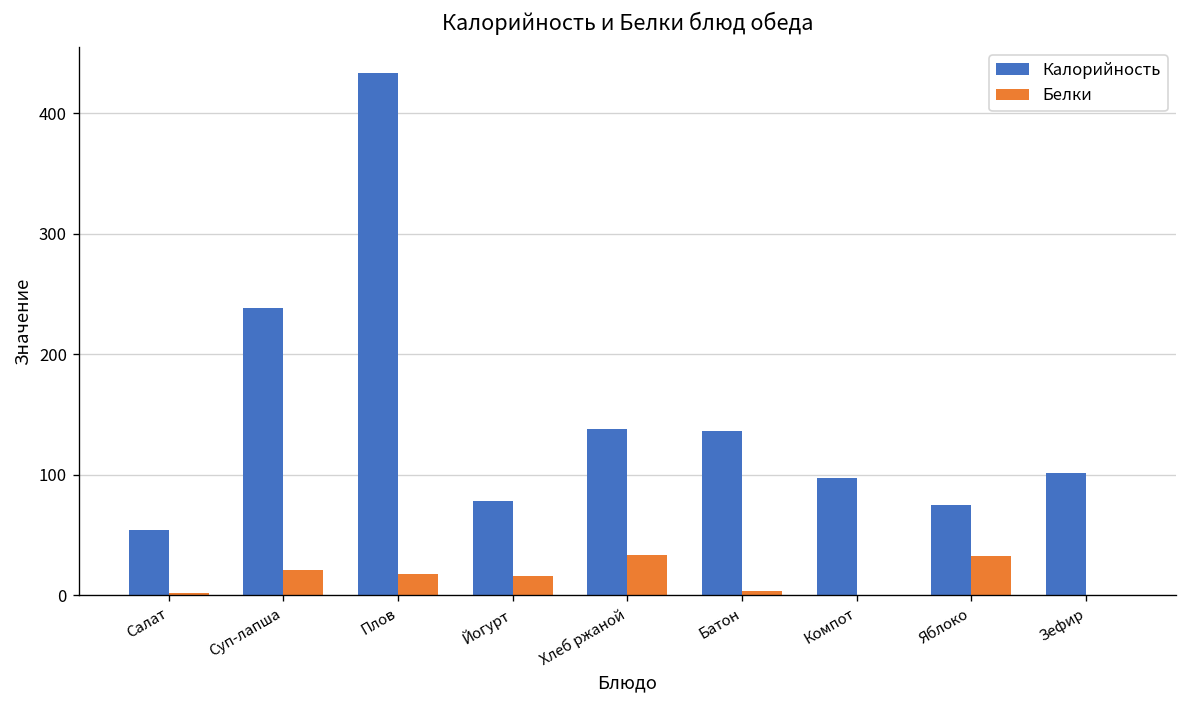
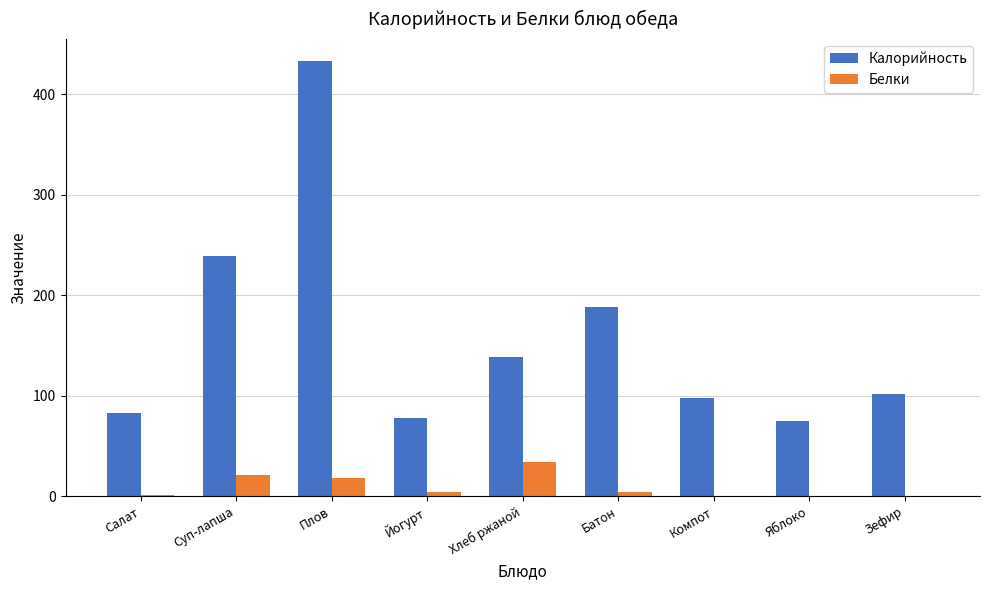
Калорийность, Салат: 54 -> 83
Белки, Йогурт: 17 -> 4
Калорийность, Батон: 136 -> 188
Белки, Яблоко: 33 -> 1
